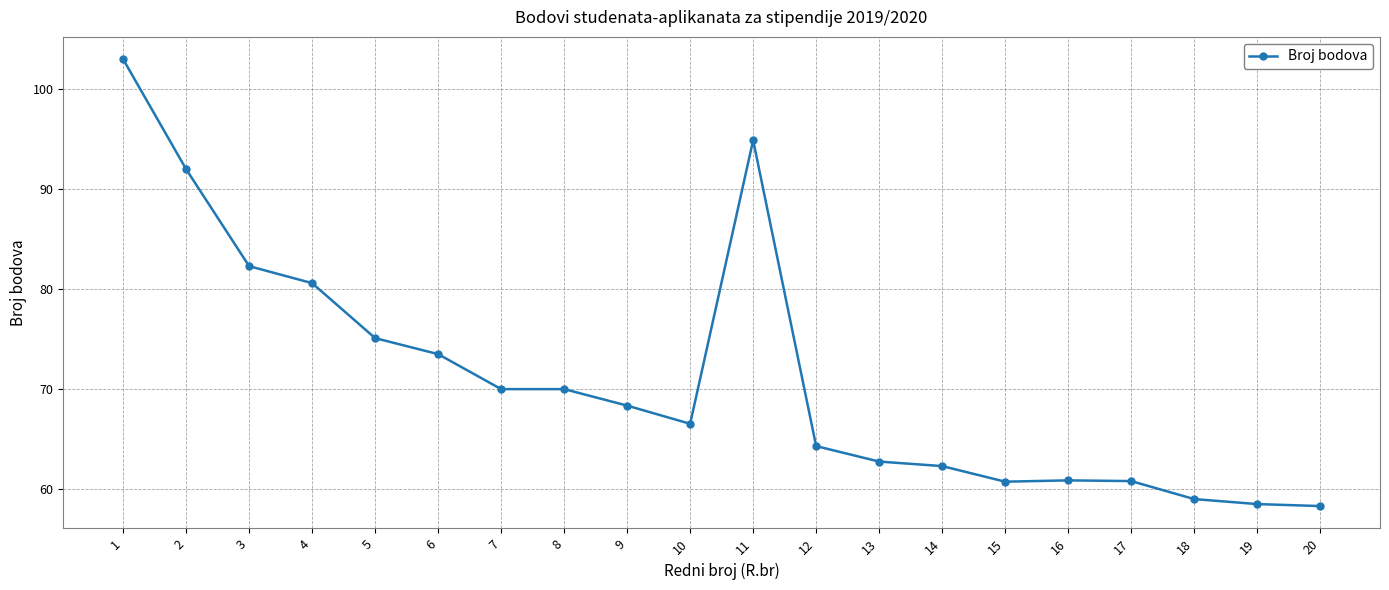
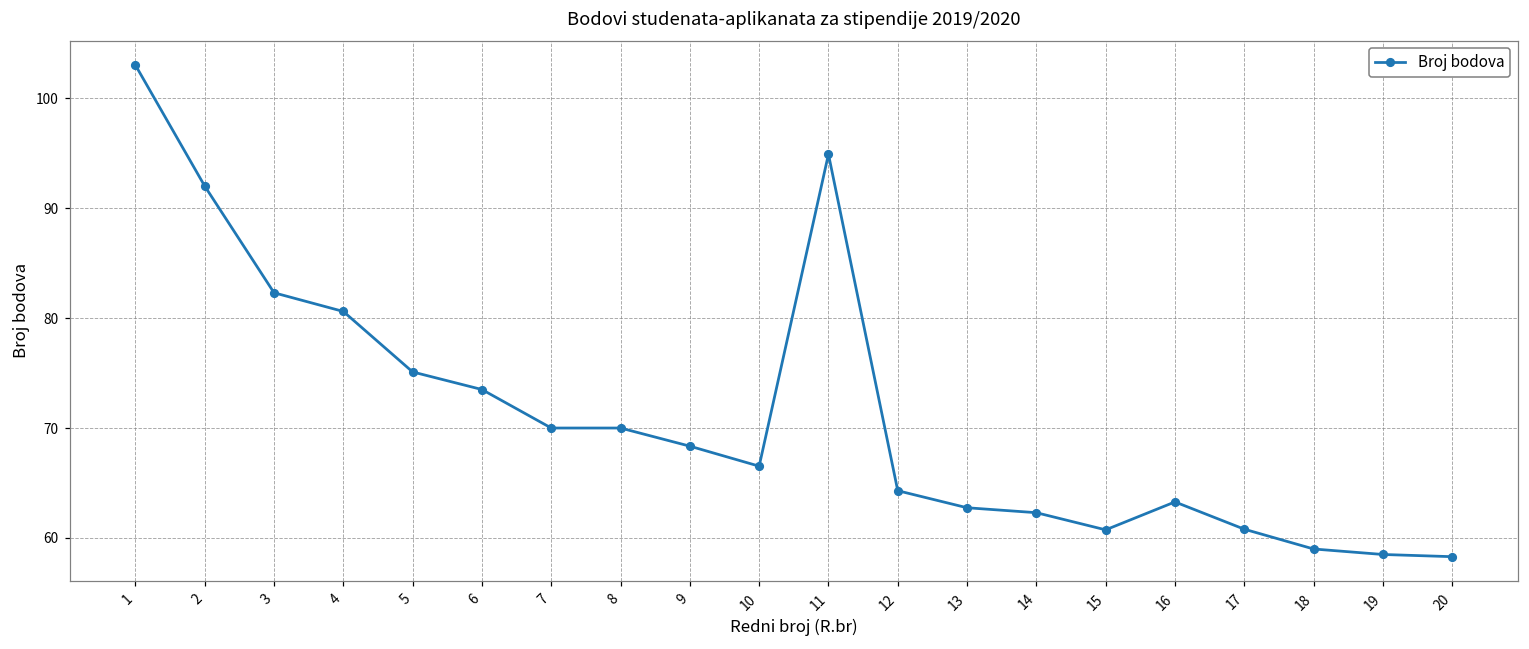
16: 61 -> 63
